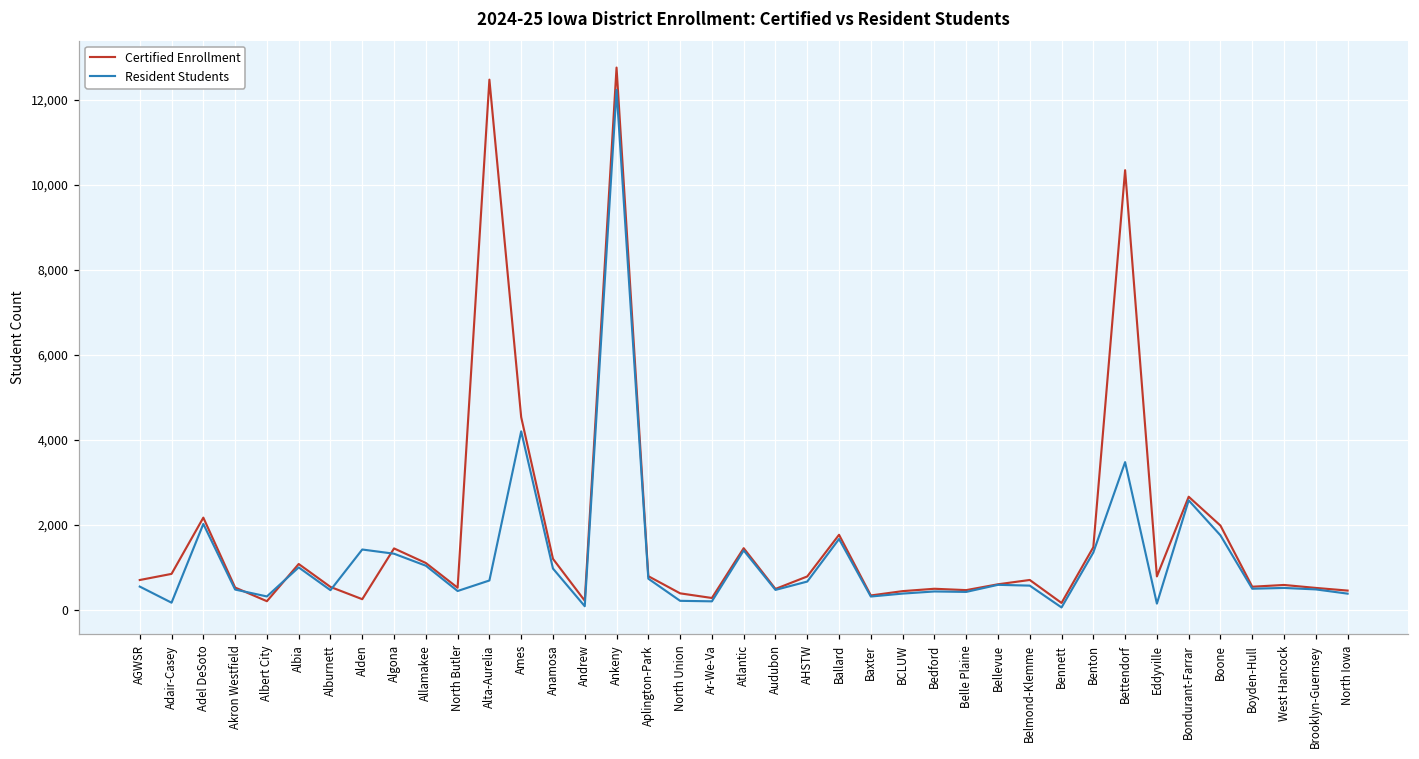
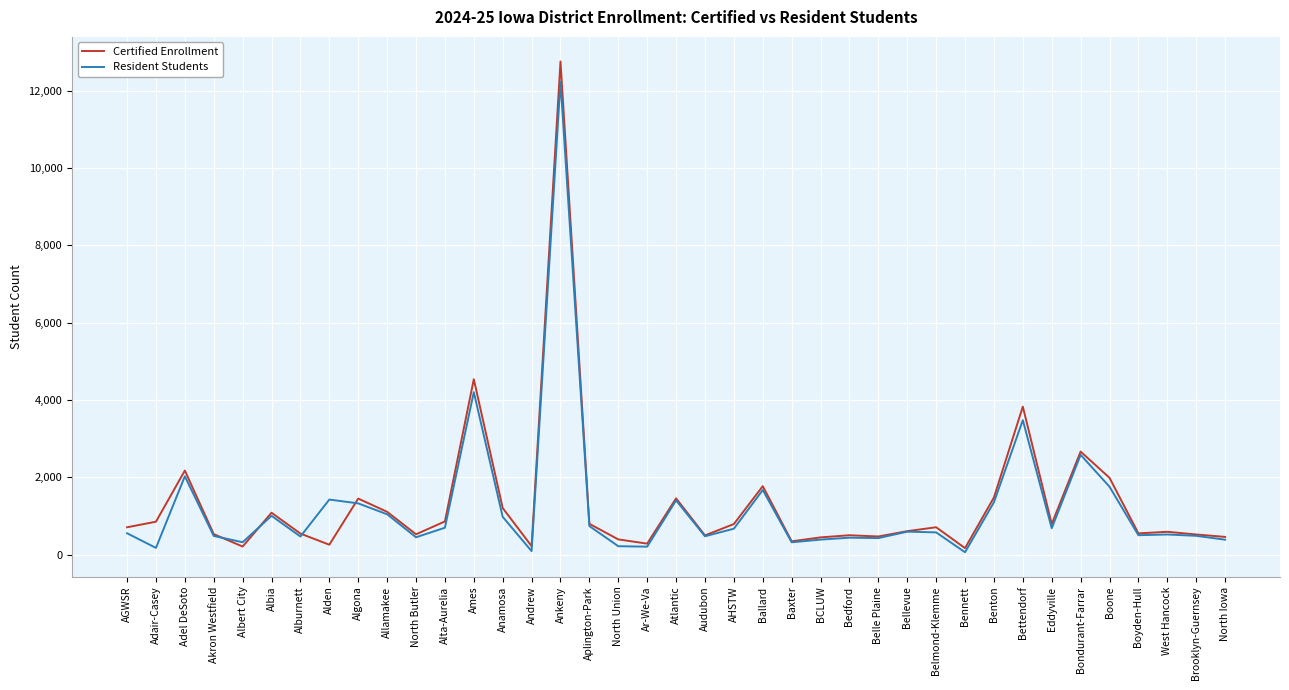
Certified Enrollment, Alta-Aurelia: 12,500 -> 900
Certified Enrollment, Bettendorf: 10,300 -> 3,800
Resident Students, Eddyville: 100 -> 700
